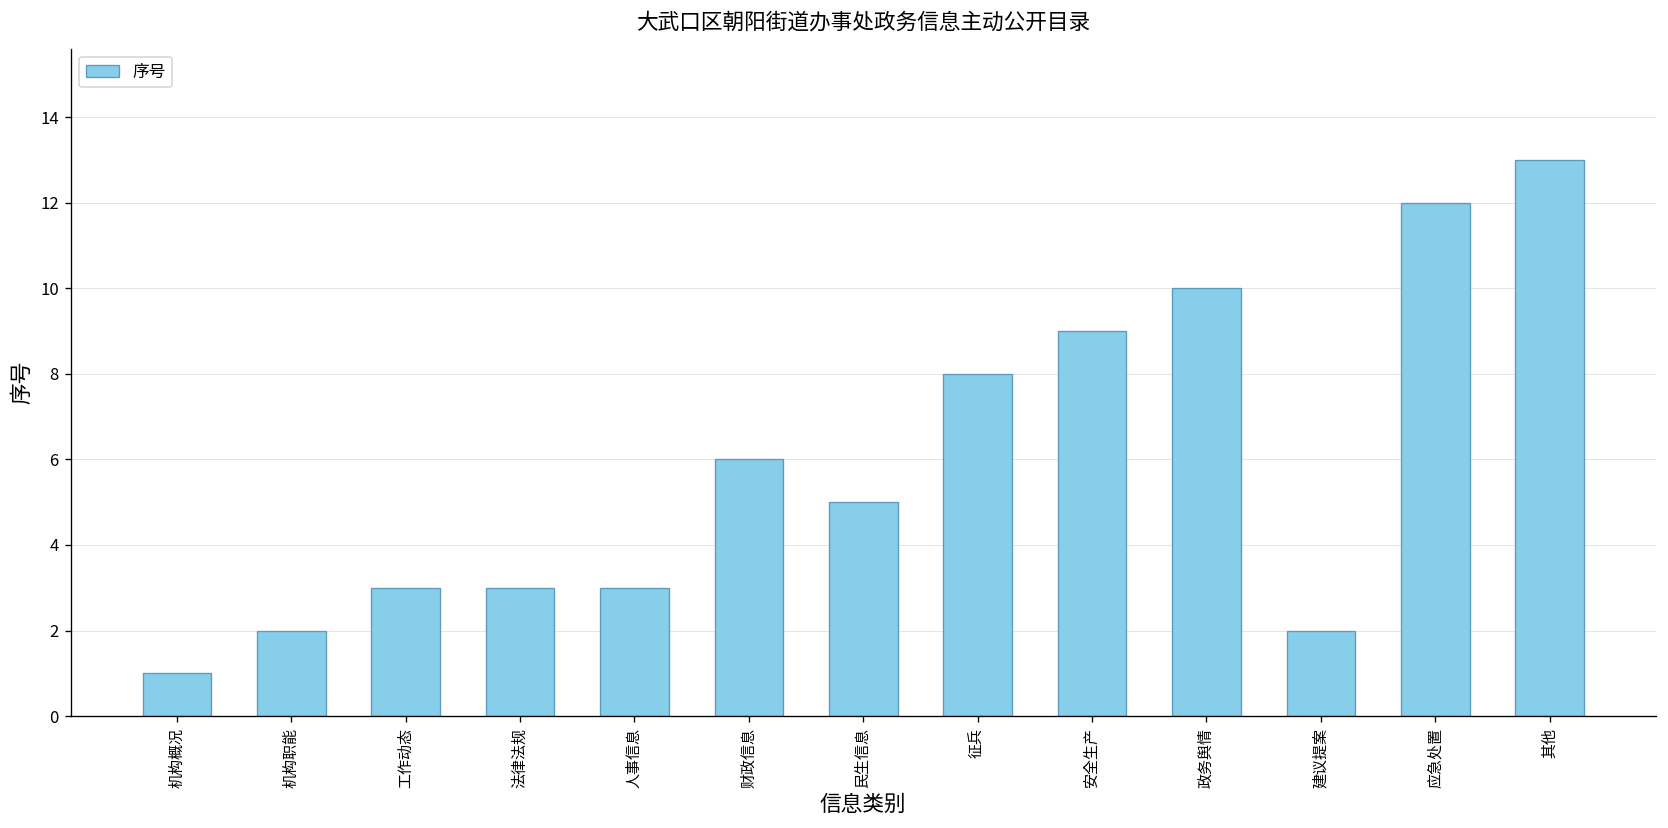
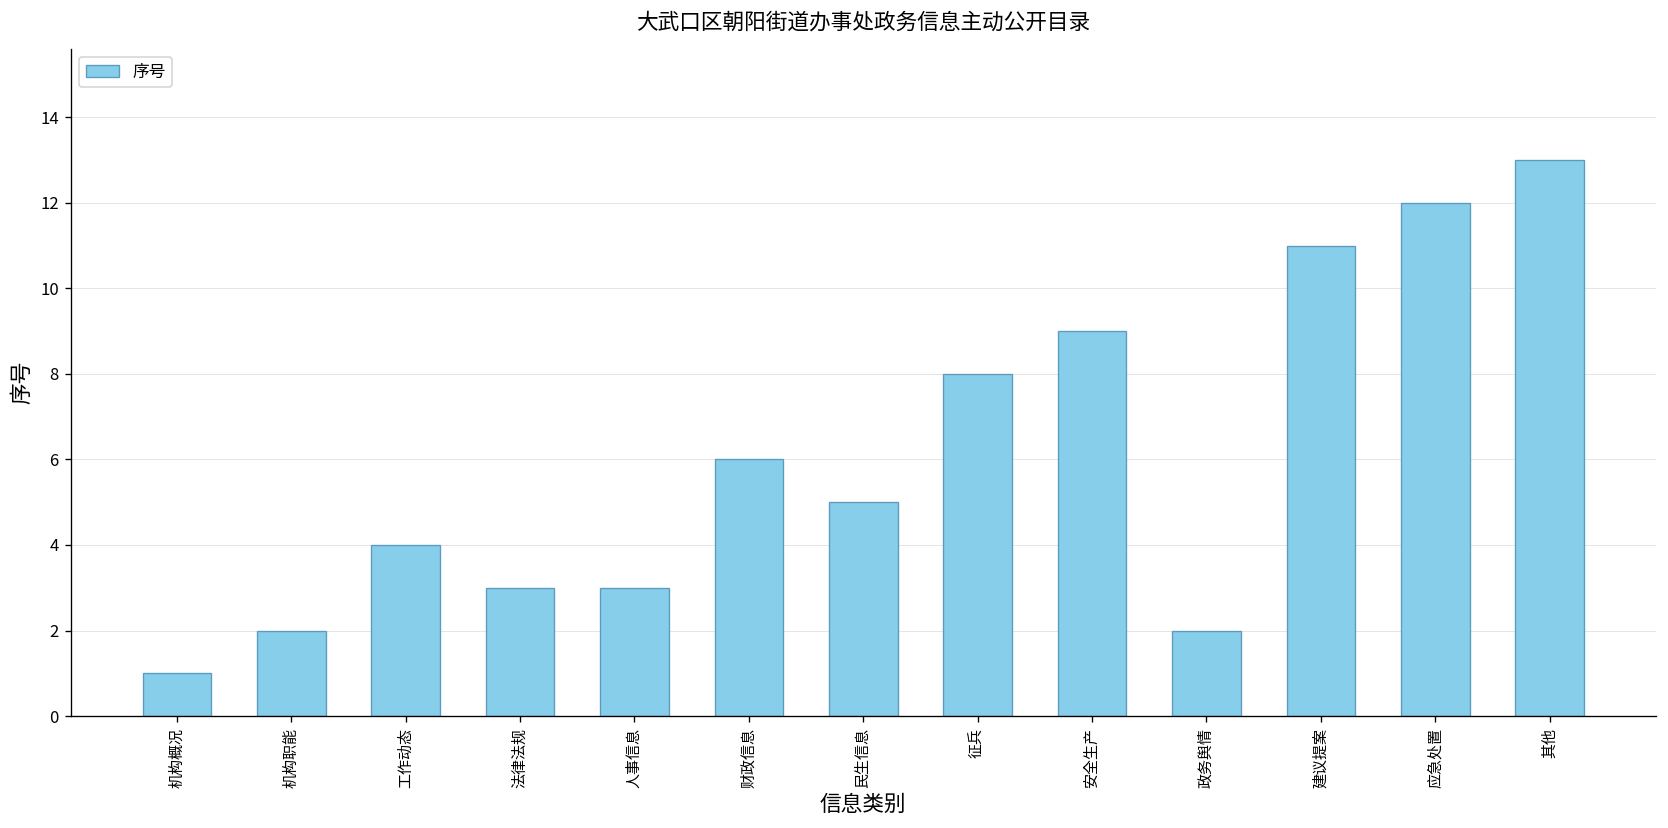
工作动态: 3 -> 4
政务舆情: 10 -> 2
建议提案: 2 -> 11
